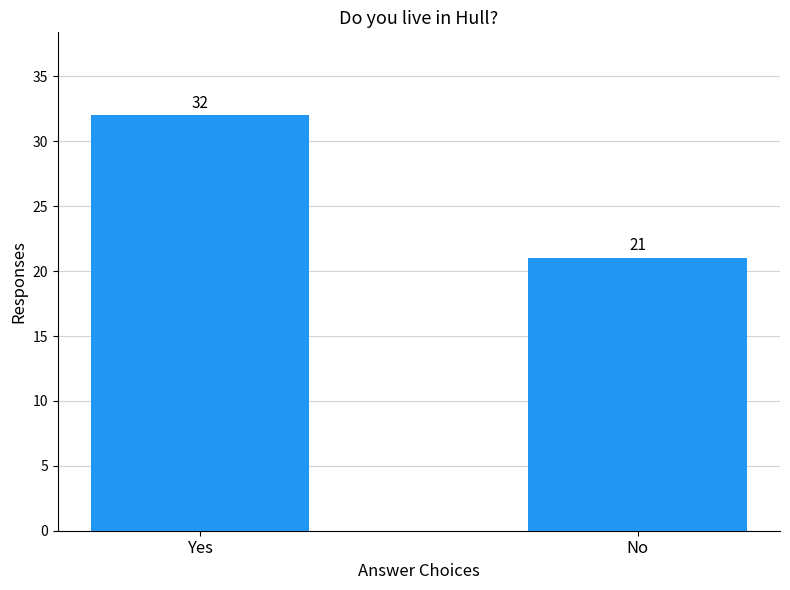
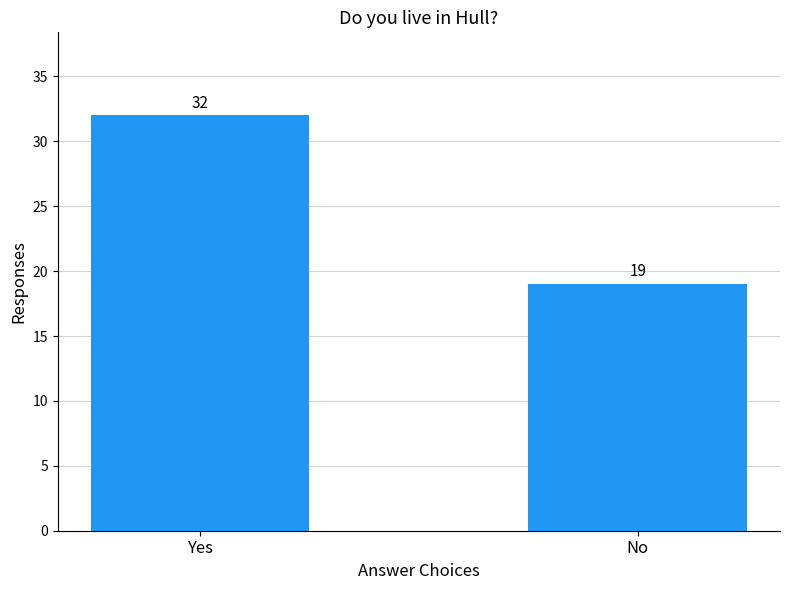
No: 21 -> 19
